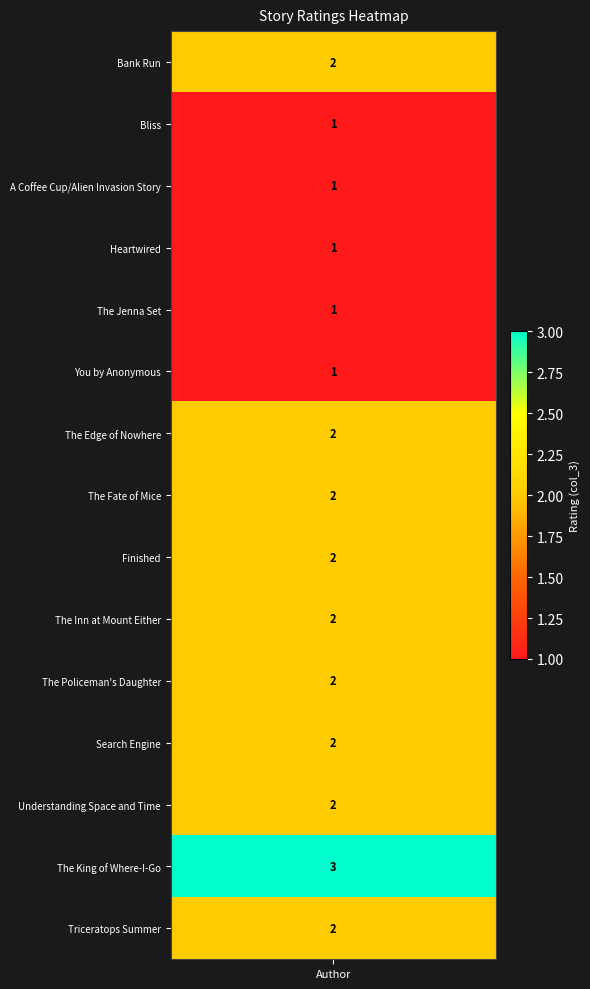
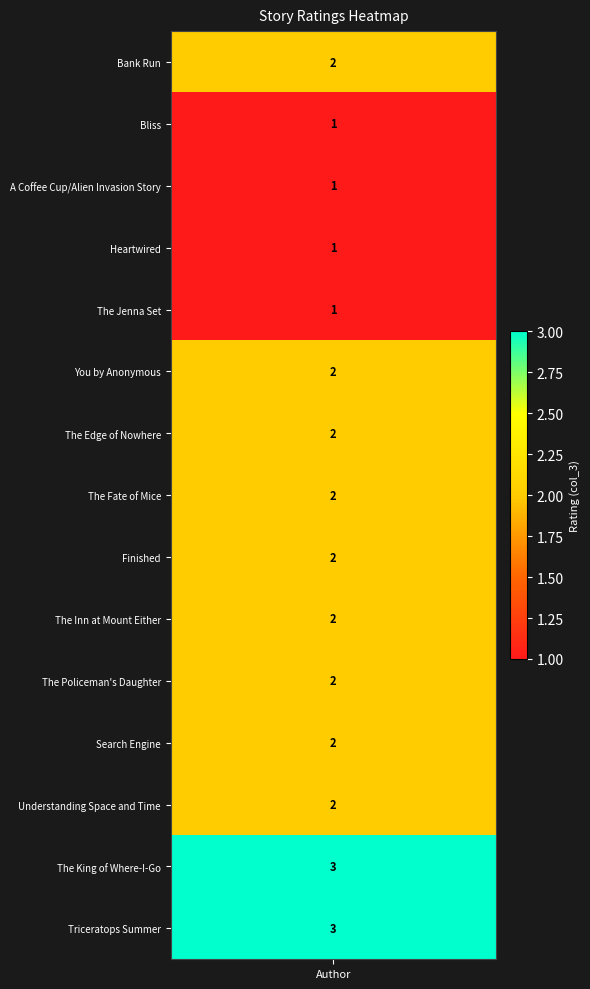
You by Anonymous, Author: 1 -> 2
Triceratops Summer, Author: 2 -> 3
